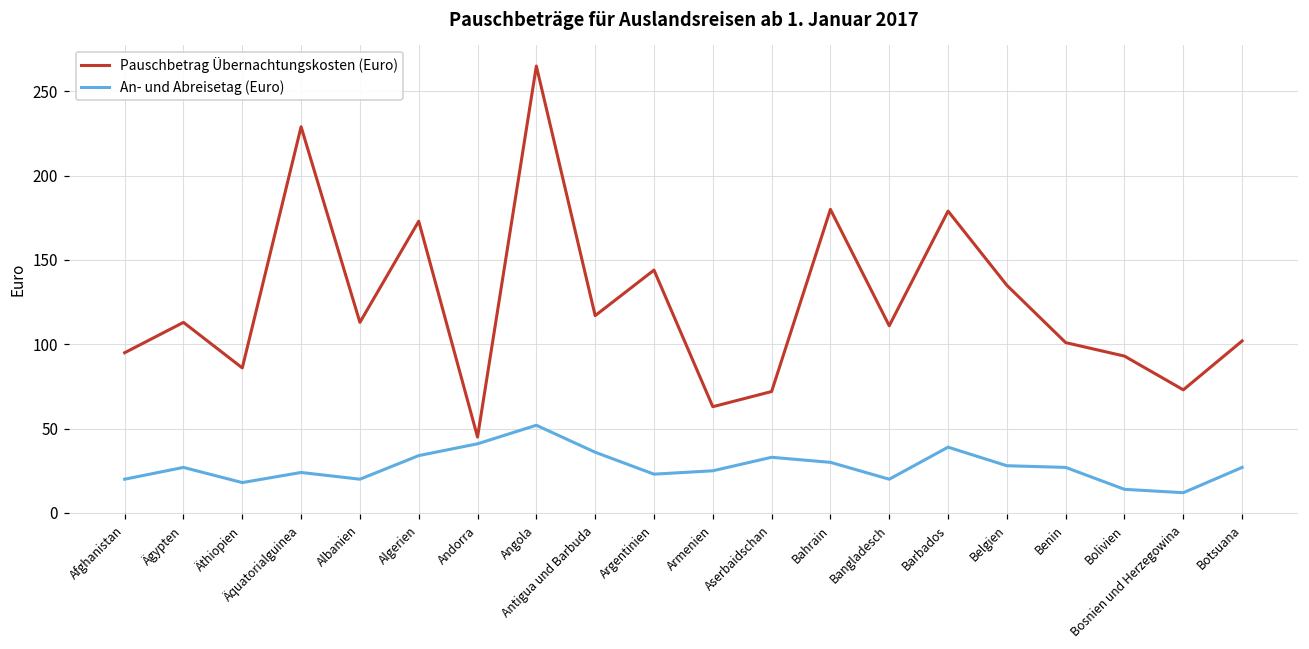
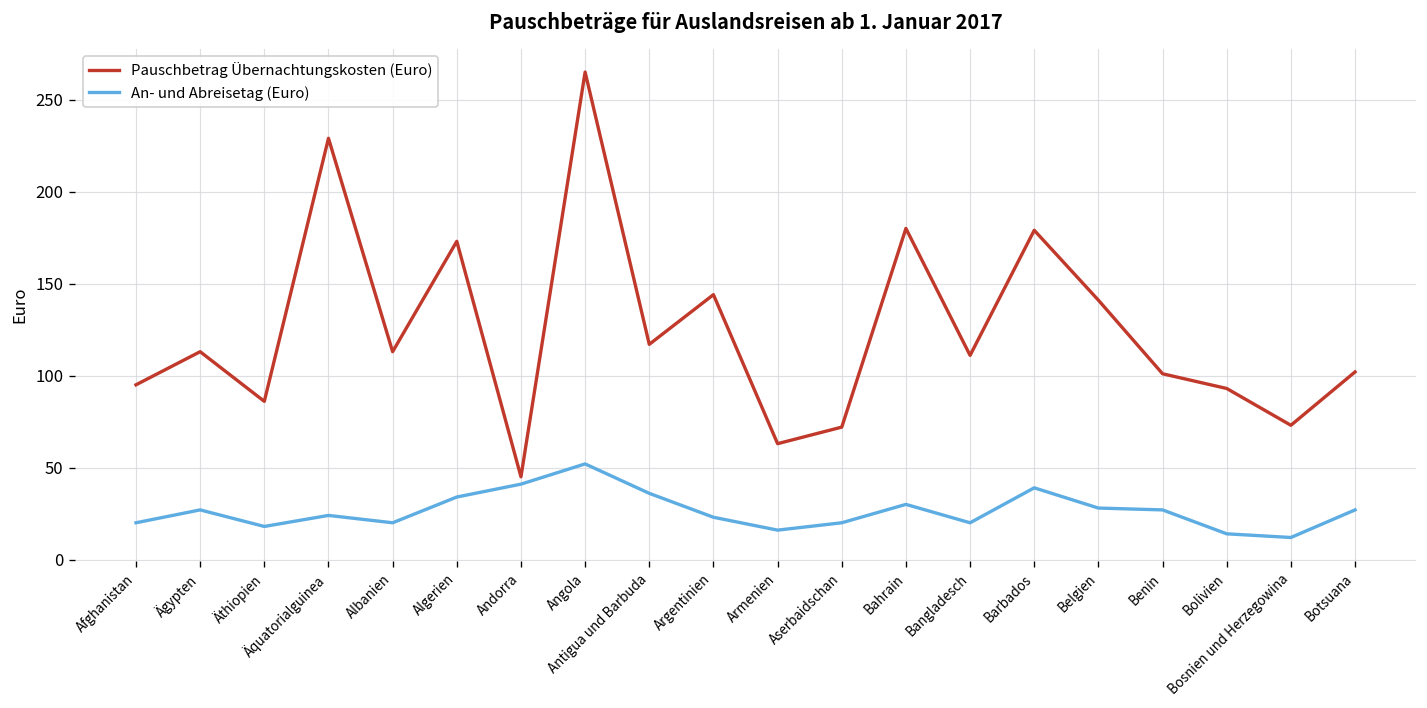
An- und Abreisetag (Euro), Armenien: 25 -> 16
An- und Abreisetag (Euro), Aserbaidschan: 33 -> 20
Pauschbetrag Übernachtungskosten (Euro), Belgien: 135 -> 141
